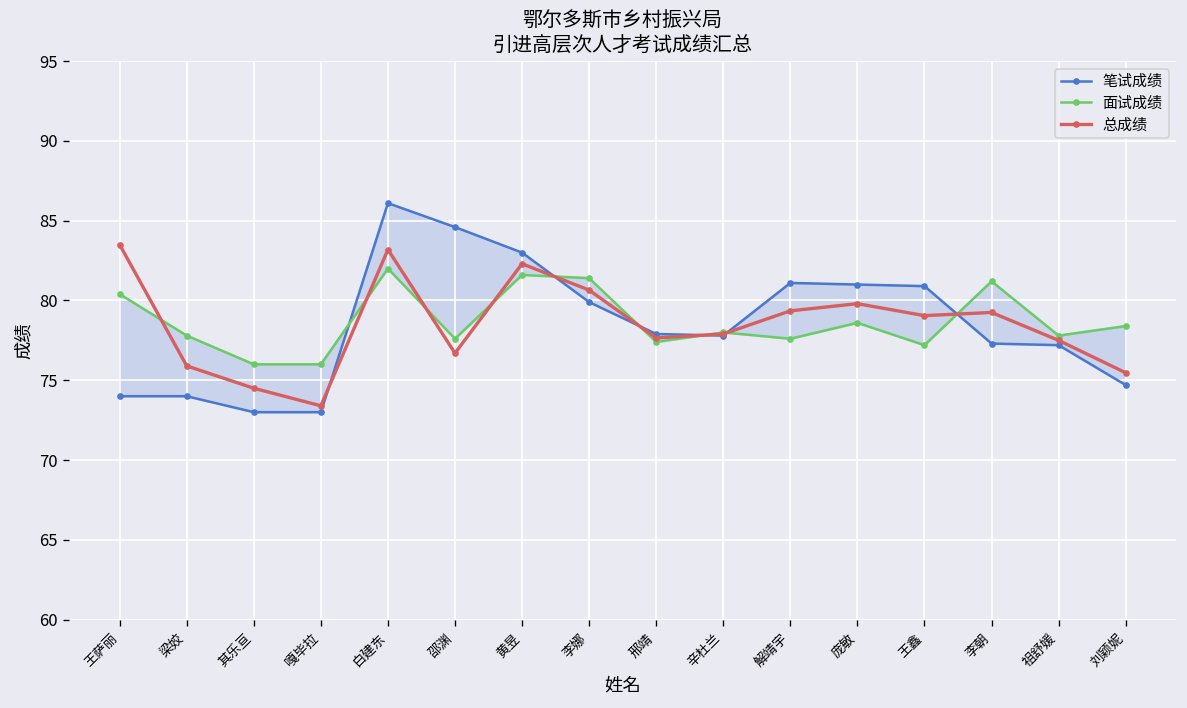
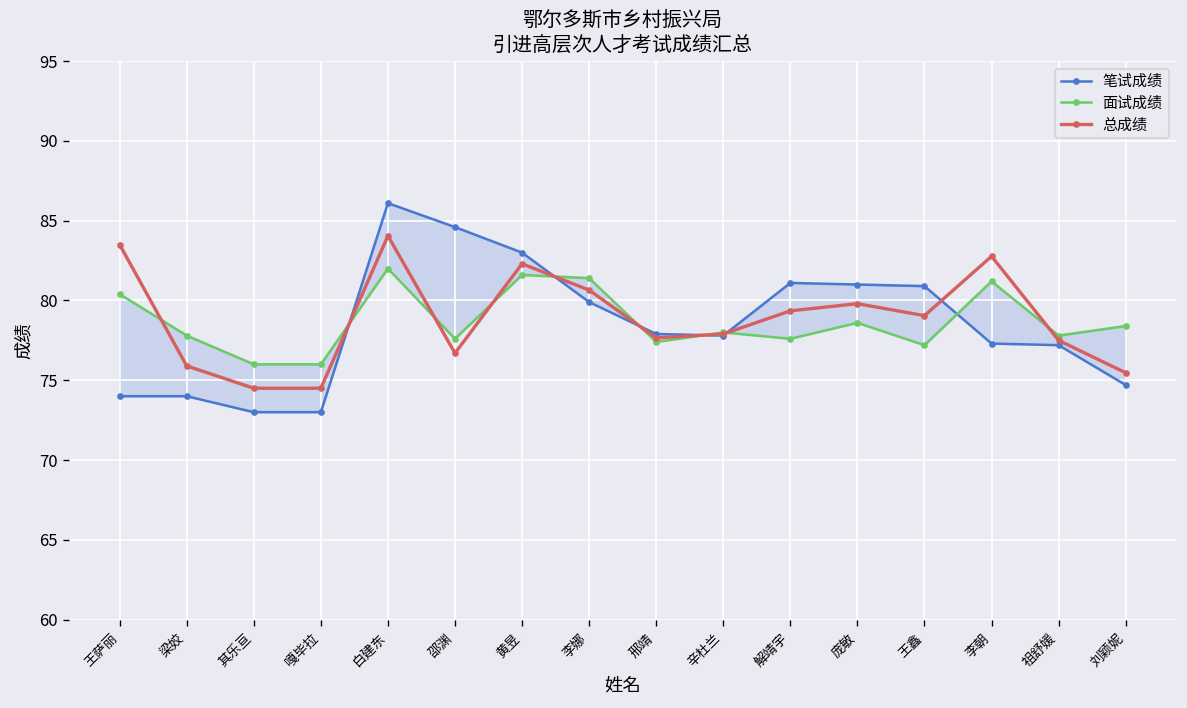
总成绩, 嘎毕拉: 73.4 -> 74.5
总成绩, 白建东: 83.2 -> 84.1
总成绩, 李朝: 79.3 -> 82.8
